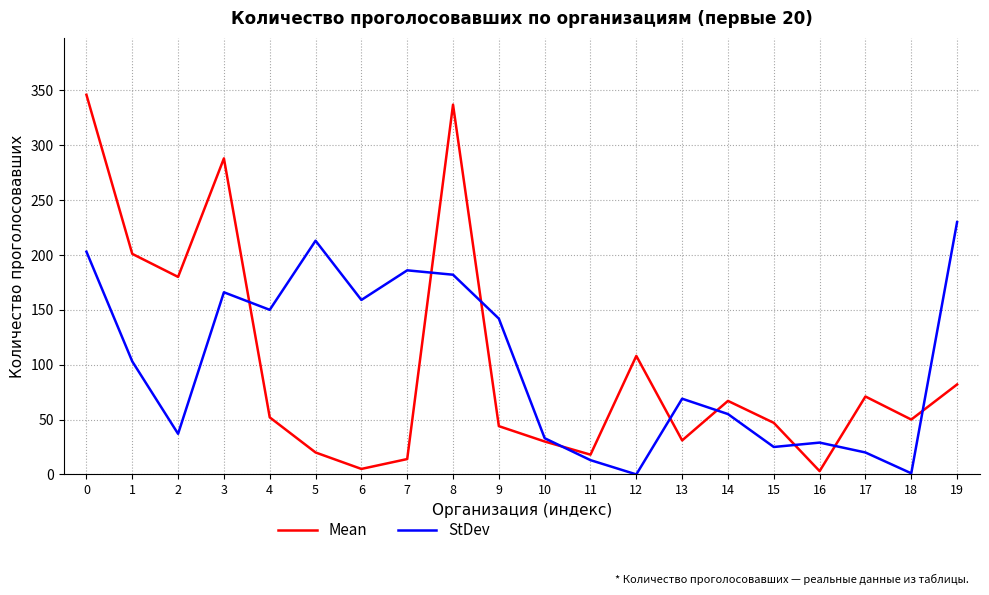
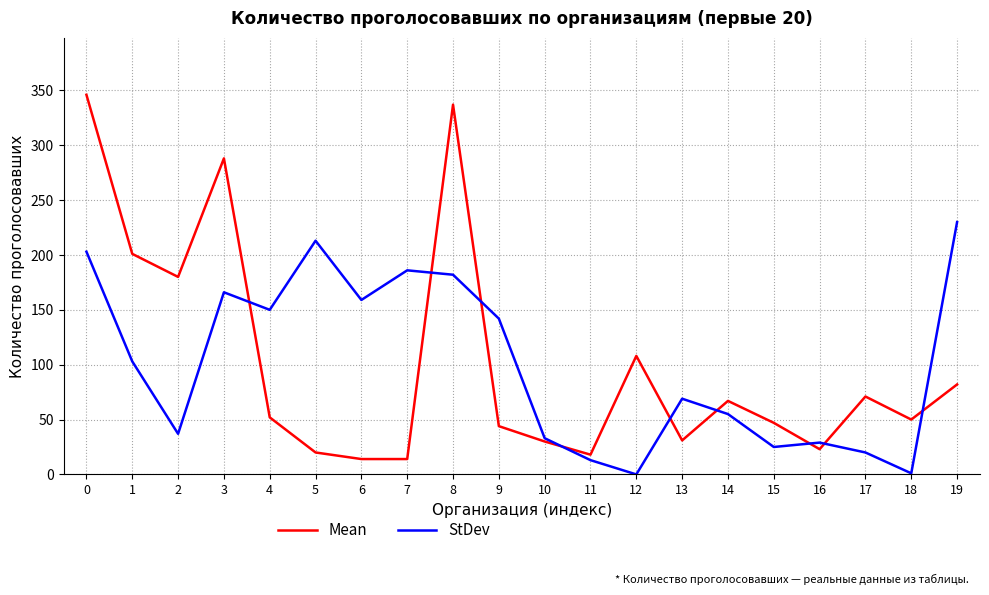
Mean, 6: 5 -> 14
Mean, 16: 3 -> 23
